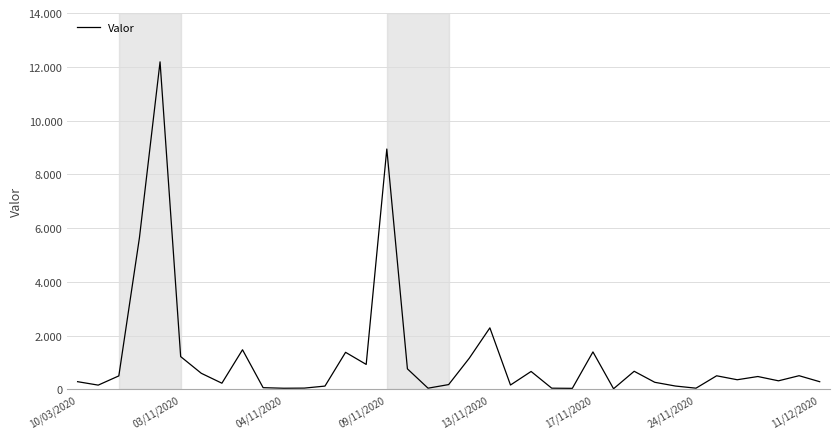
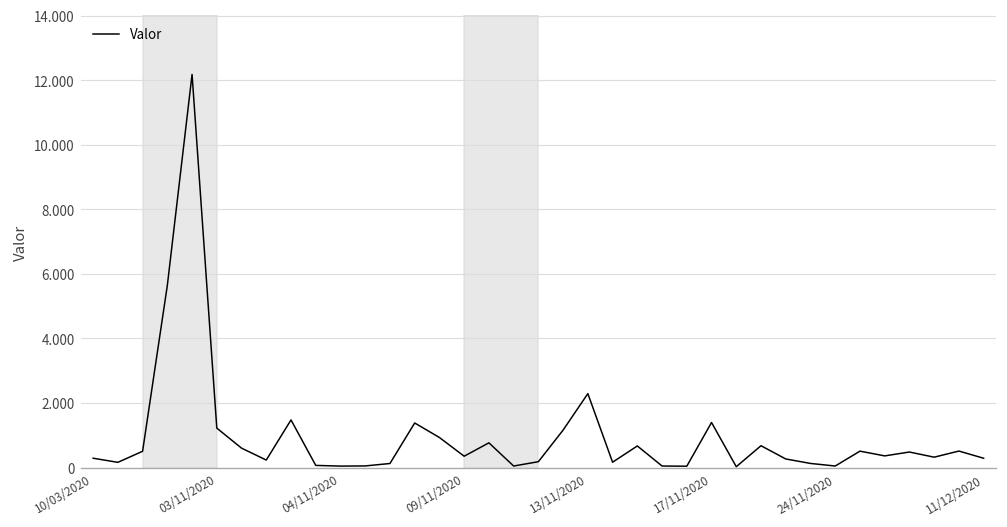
09/11/2020: 8.9 -> 0.4
